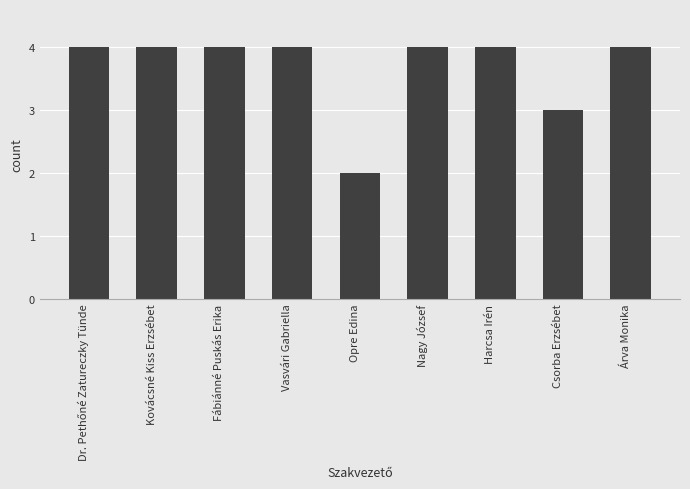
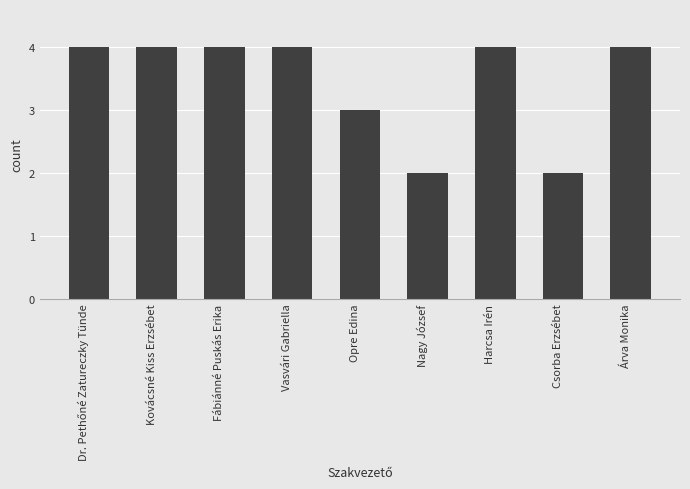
Opre Edina: 2 -> 3
Nagy József: 4 -> 2
Csorba Erzsébet: 3 -> 2
